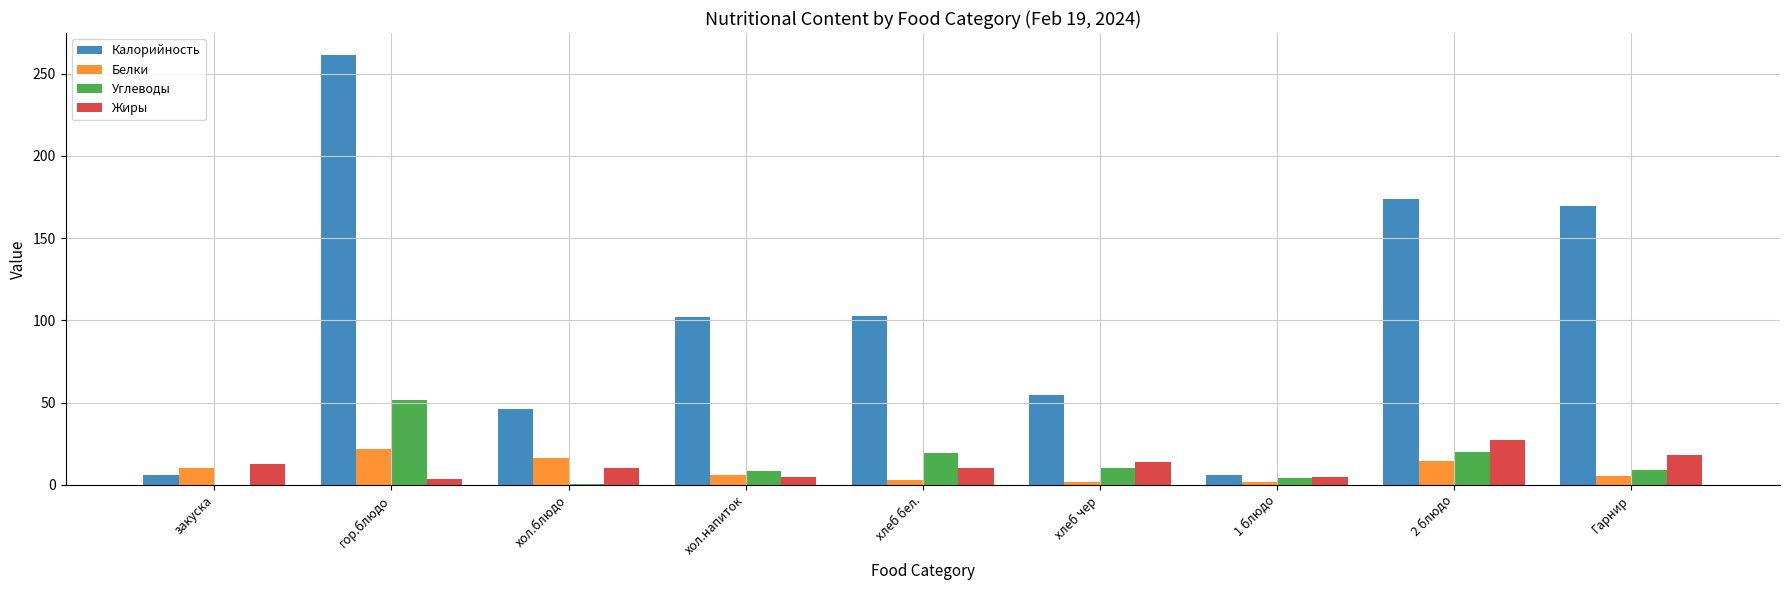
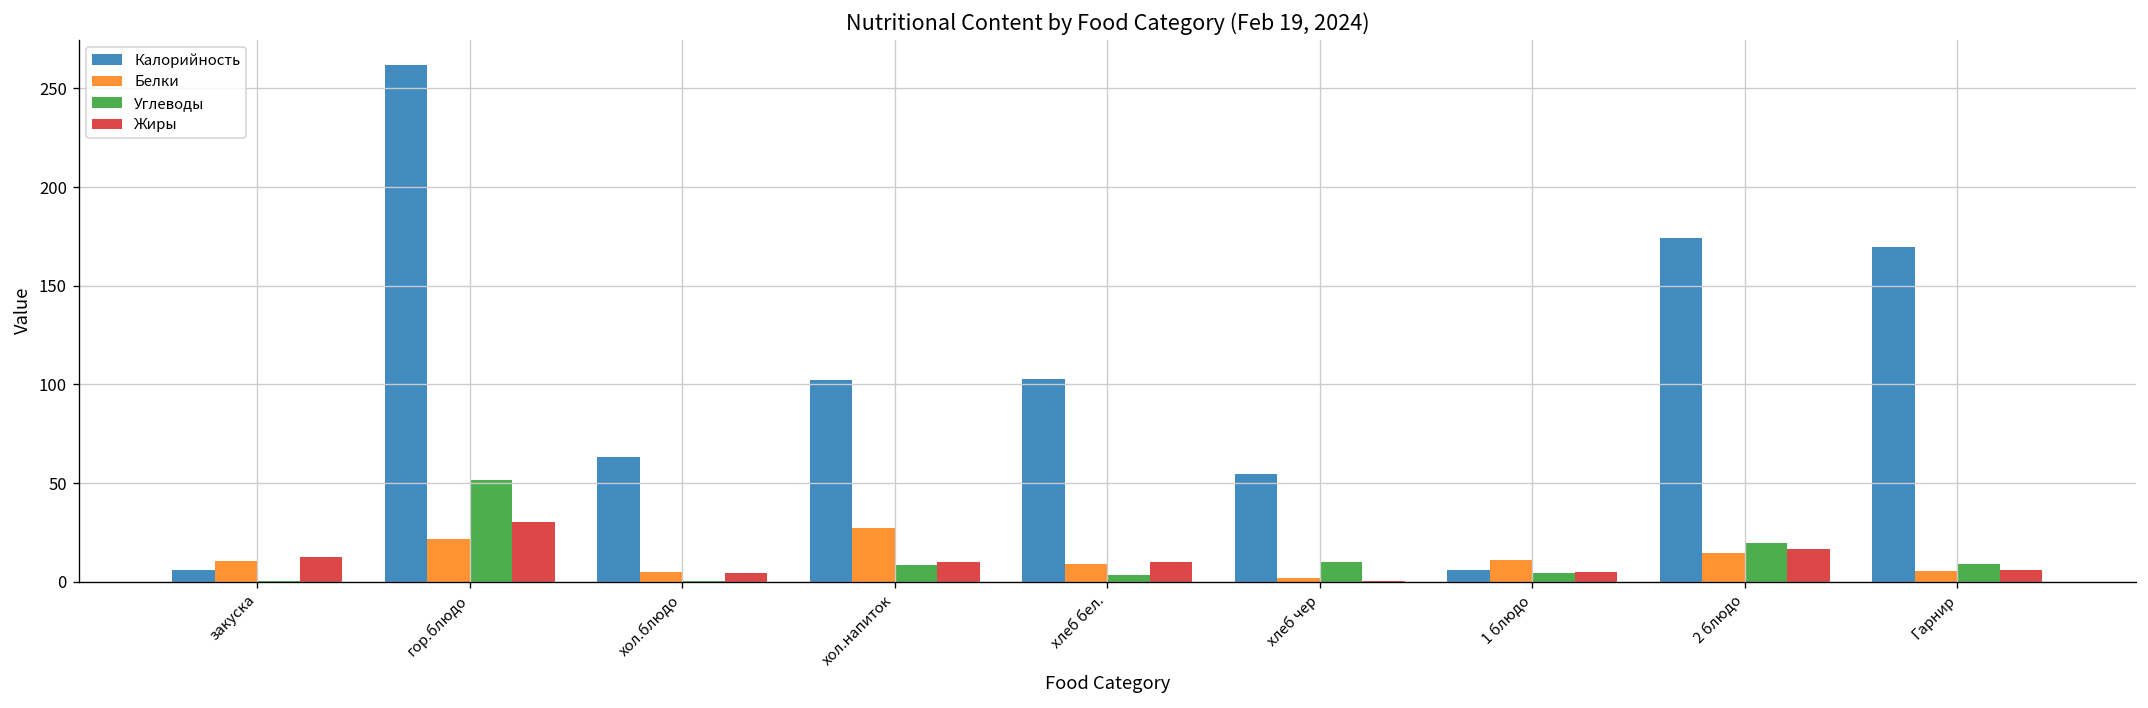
Жиры, гор.блюдо: 4 -> 30
Калорийность, хол.блюдо: 46 -> 63
Белки, хол.блюдо: 16 -> 5
Жиры, хол.блюдо: 10 -> 5
Белки, хол.напиток: 6 -> 27
Жиры, хол.напиток: 5 -> 10
Белки, хлеб бел.: 3 -> 9
Углеводы, хлеб бел.: 20 -> 3
Жиры, хлеб чер: 14 -> 1
Белки, 1 блюдо: 2 -> 11
Жиры, 2 блюдо: 27 -> 17
Жиры, Гарнир: 18 -> 6
